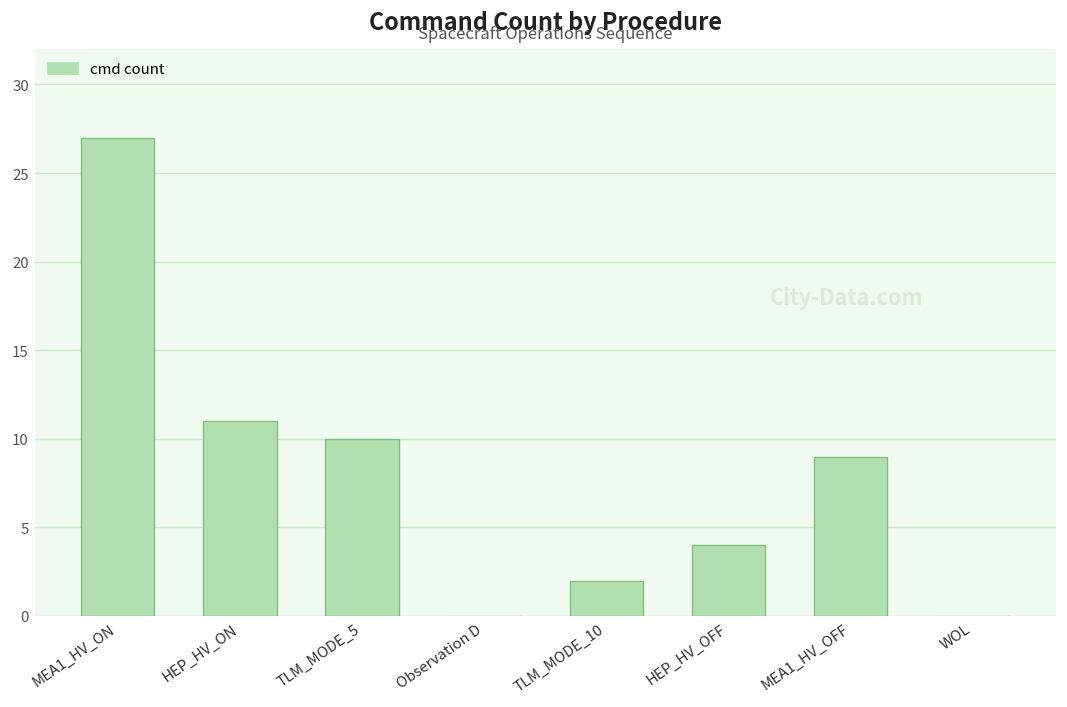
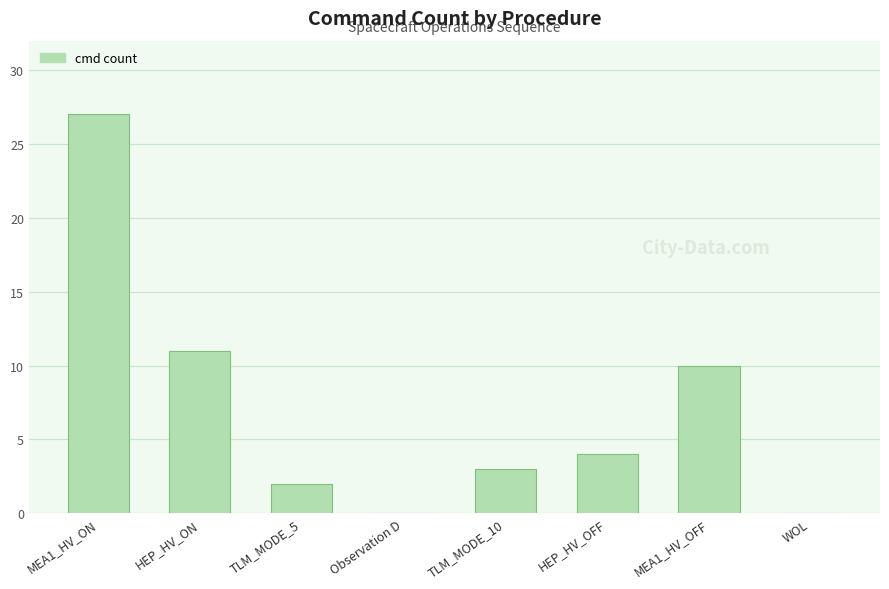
TLM_MODE_5: 10 -> 2
TLM_MODE_10: 2 -> 3
MEA1_HV_OFF: 9 -> 10
